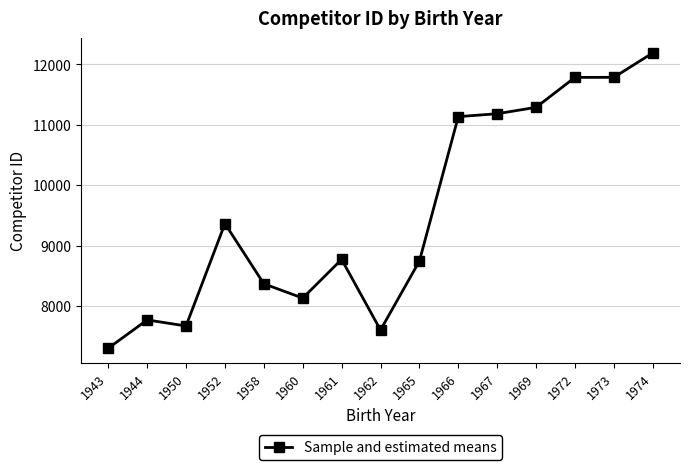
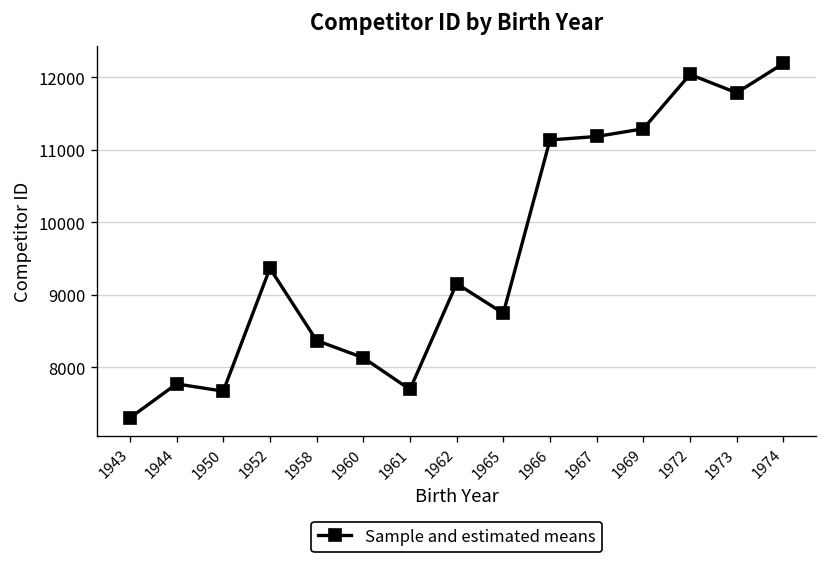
1961: 8800 -> 7700
1962: 7600 -> 9200
1972: 11800 -> 12000
